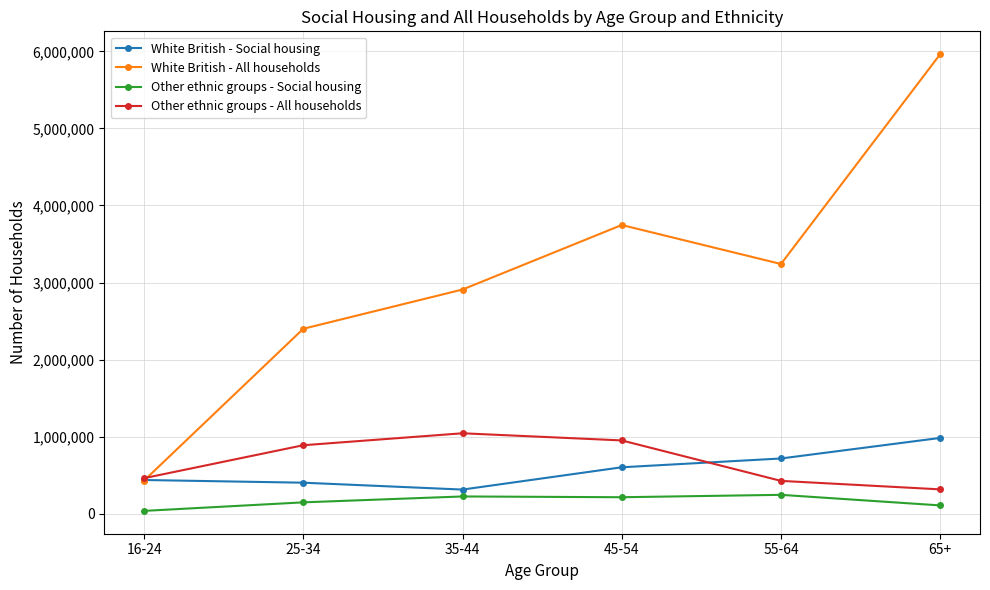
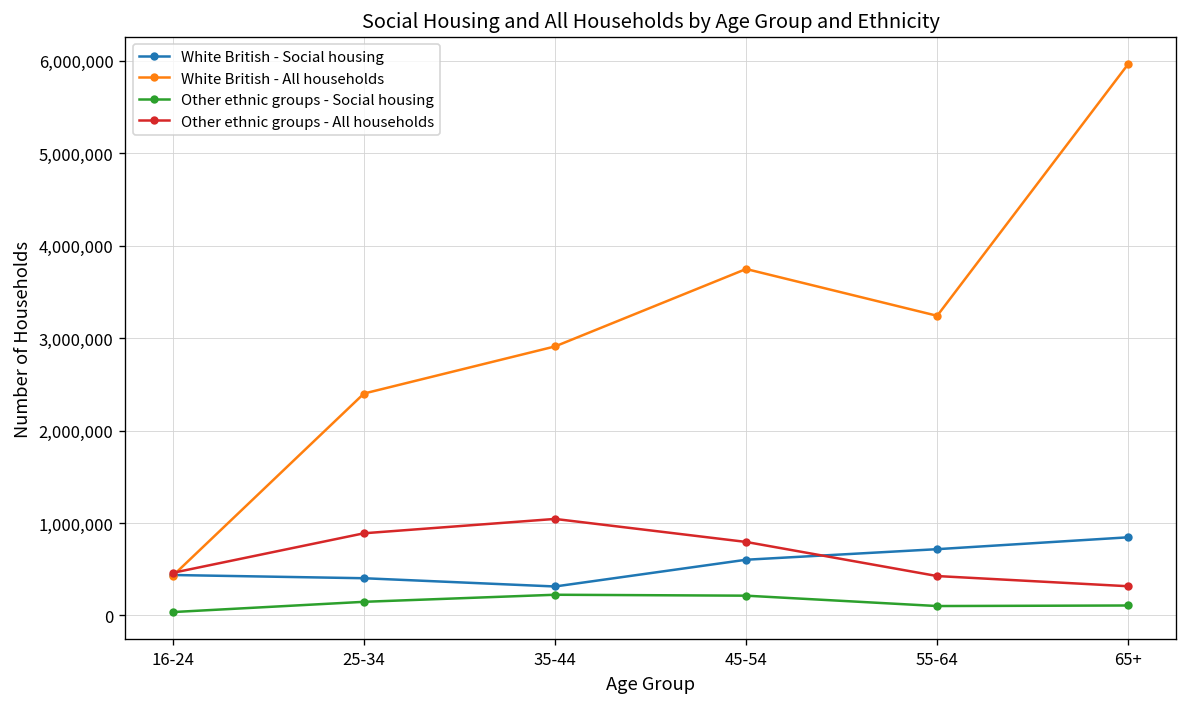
Other ethnic groups - All households, 45-54: 1,000,000 -> 800,000
Other ethnic groups - Social housing, 55-64: 200,000 -> 100,000
White British - Social housing, 65+: 1,000,000 -> 800,000
